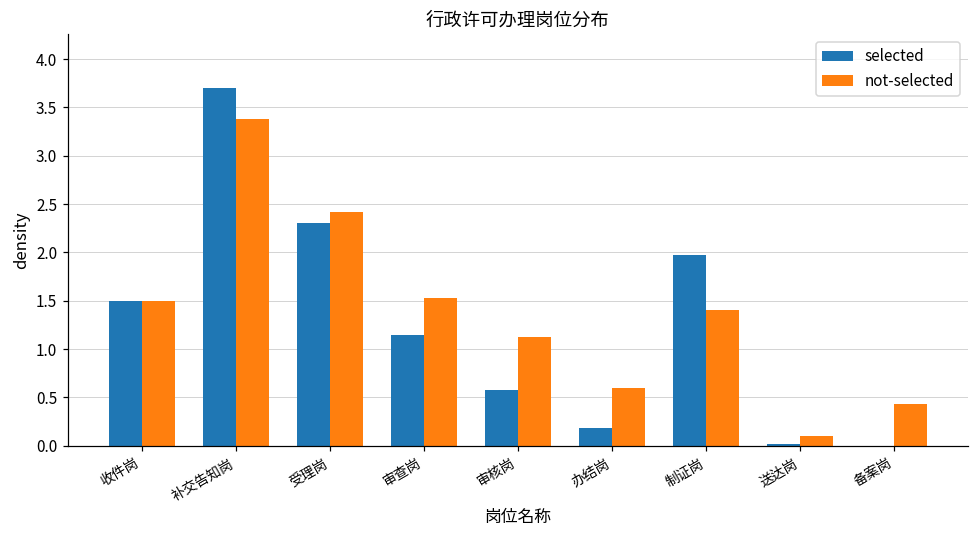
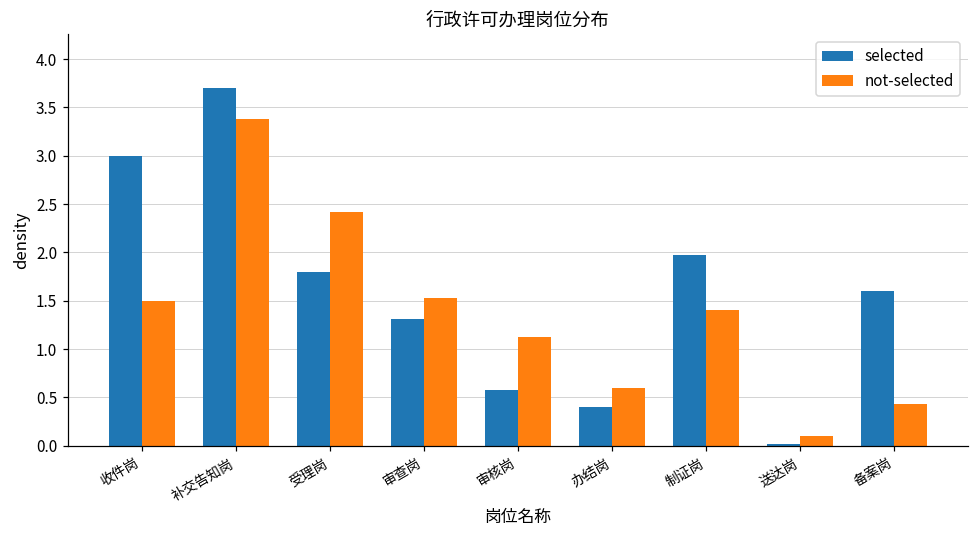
selected, 收件岗: 1.5 -> 3.0
selected, 受理岗: 2.3 -> 1.8
selected, 审查岗: 1.2 -> 1.3
selected, 办结岗: 0.2 -> 0.4
selected, 备案岗: 0.0 -> 1.6
